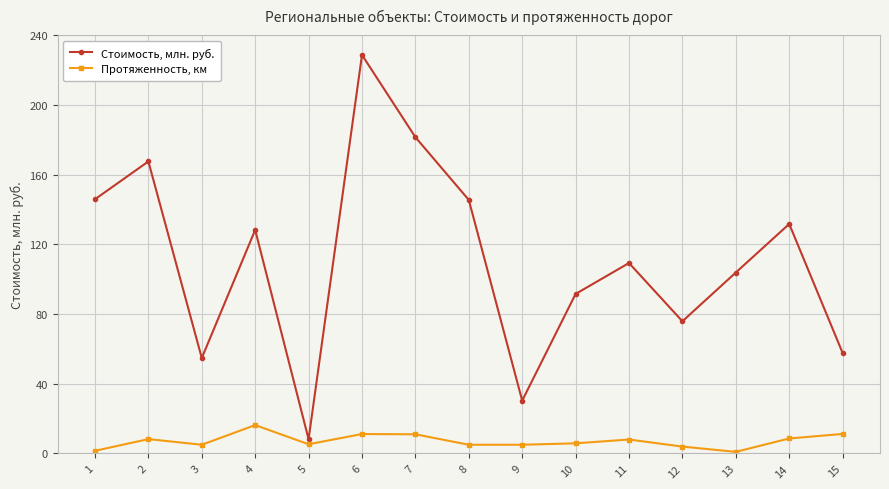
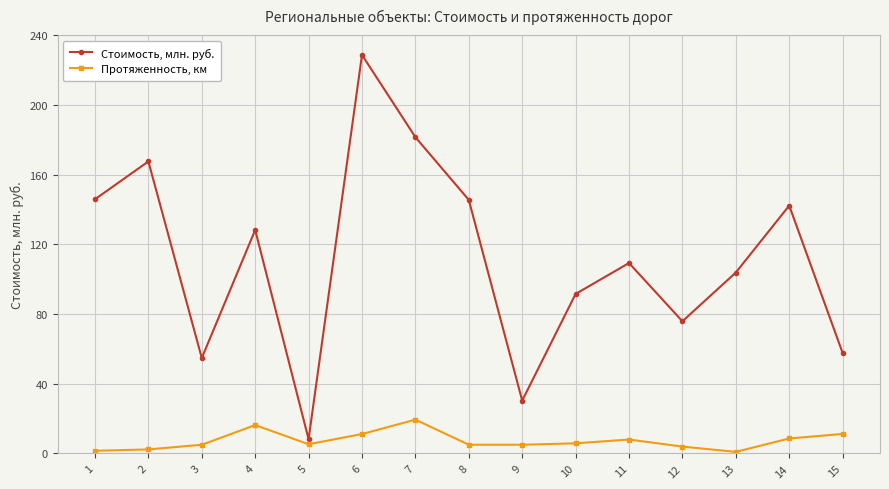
Протяженность, км, 2: 8 -> 2
Протяженность, км, 7: 11 -> 19
Стоимость, млн. руб., 14: 132 -> 142
